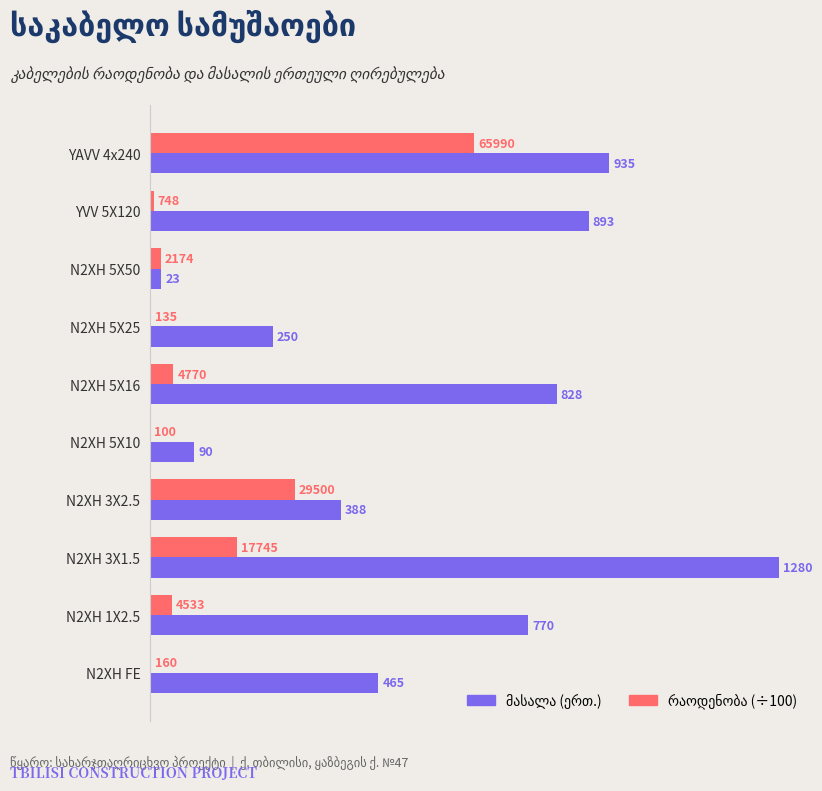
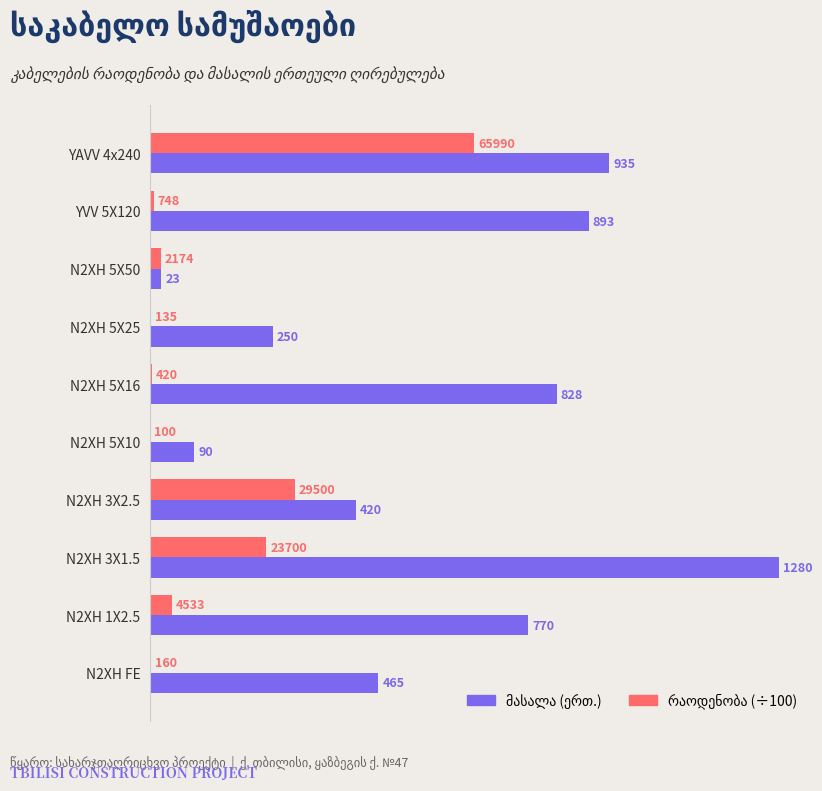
რაოდენობა (÷100), N2XH 5X16: 4770 -> 420
მასალა (ერთ.), N2XH 3X2.5: 388 -> 420
რაოდენობა (÷100), N2XH 3X1.5: 17745 -> 23700
